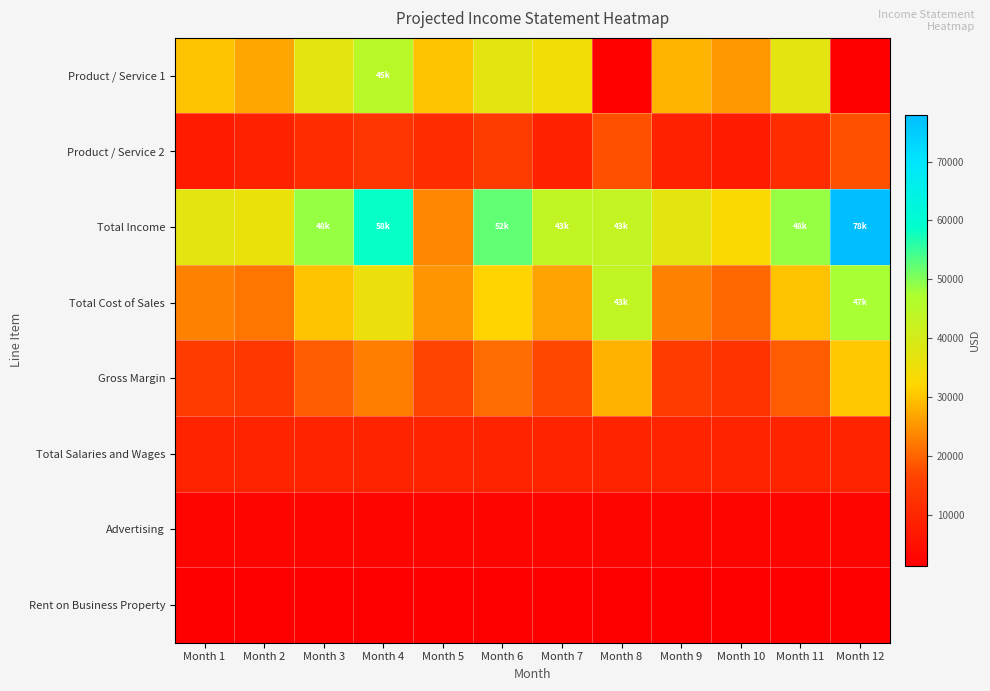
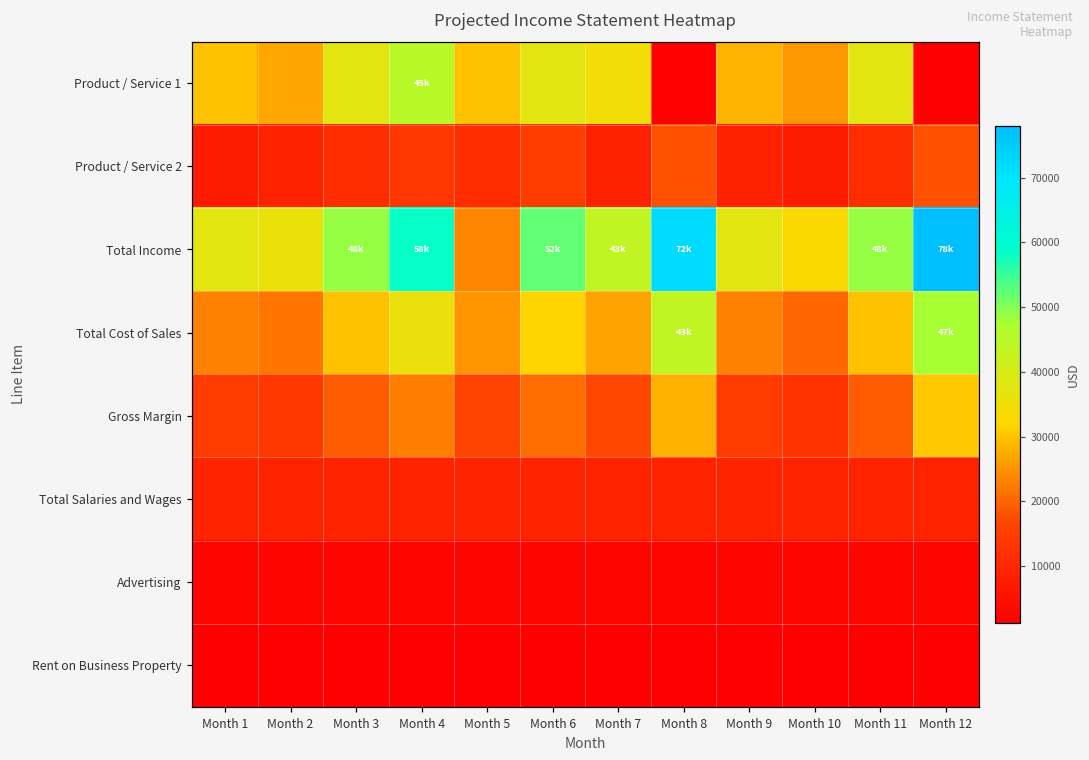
Total Income, Month 8: 43k -> 72k
